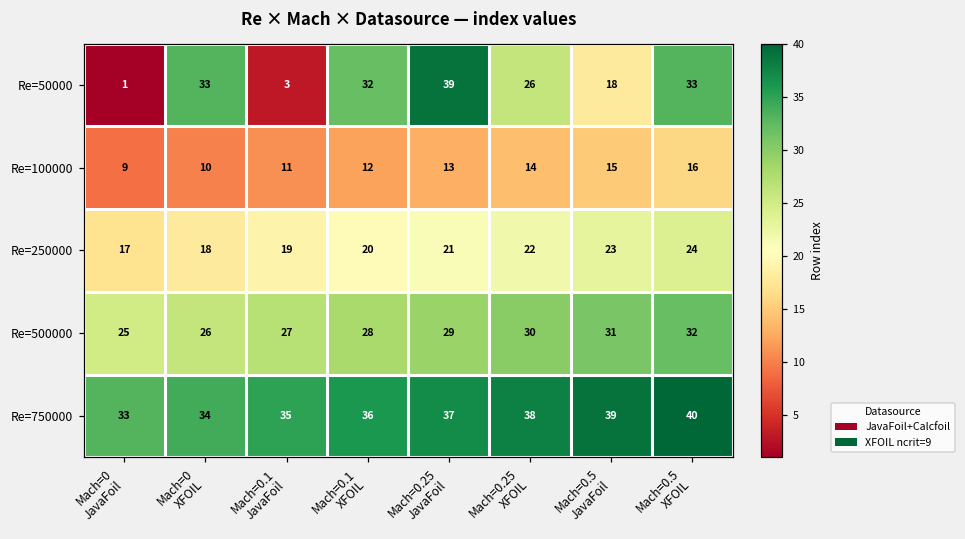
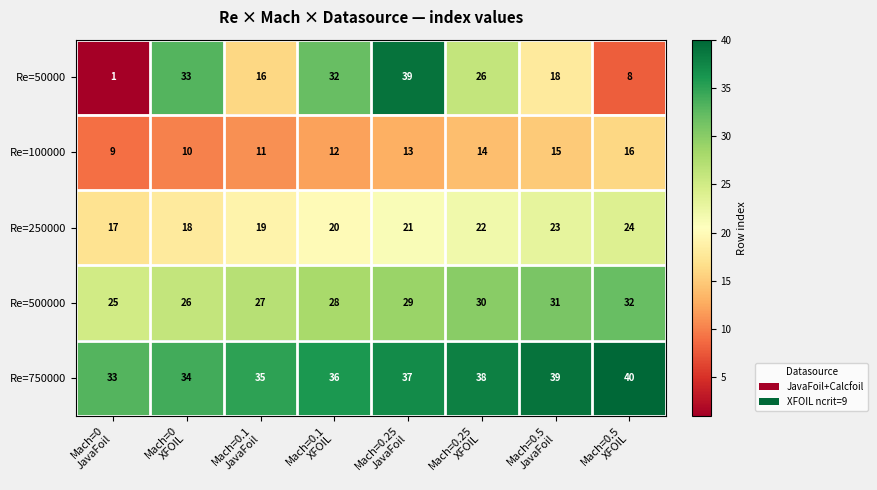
Re=50000, Mach=0.1 JavaFoil: 3 -> 16
Re=50000, Mach=0.5 XFOIL: 33 -> 8
